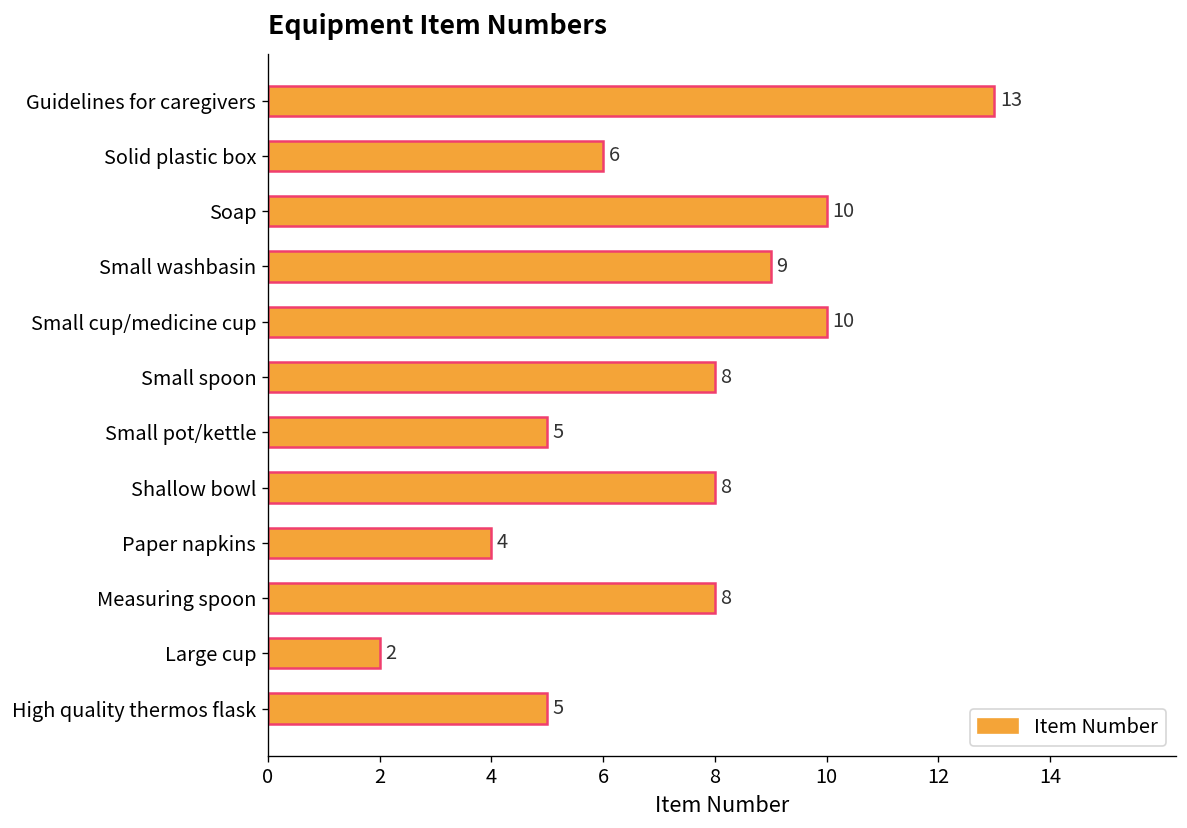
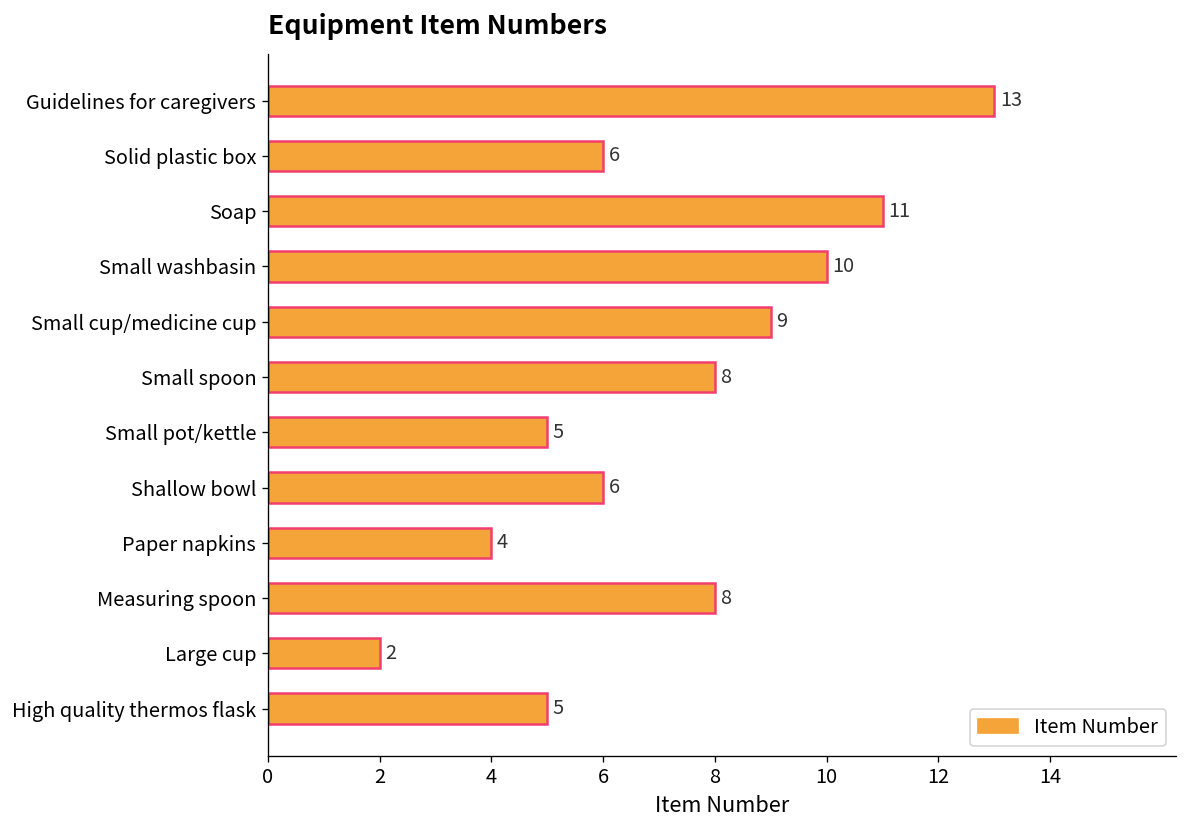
Soap: 10 -> 11
Small washbasin: 9 -> 10
Small cup/medicine cup: 10 -> 9
Shallow bowl: 8 -> 6
